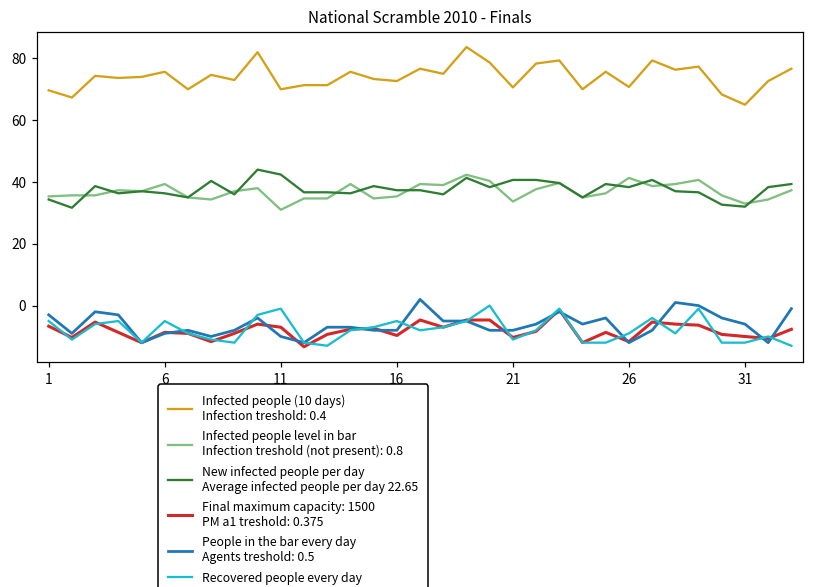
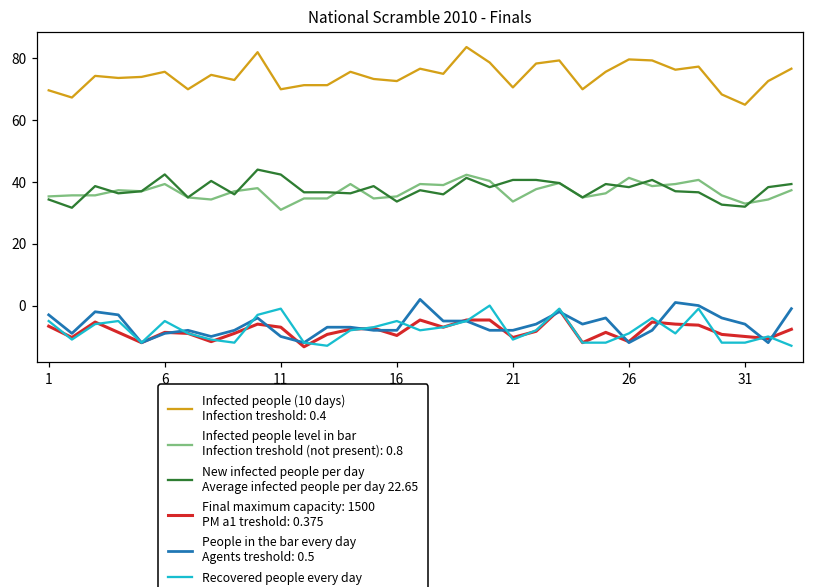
New infected people per day Average infected people per day 22.65, 6: 36 -> 42
New infected people per day Average infected people per day 22.65, 16: 37 -> 34
Infected people (10 days) Infection treshold: 0.4, 26: 71 -> 80
